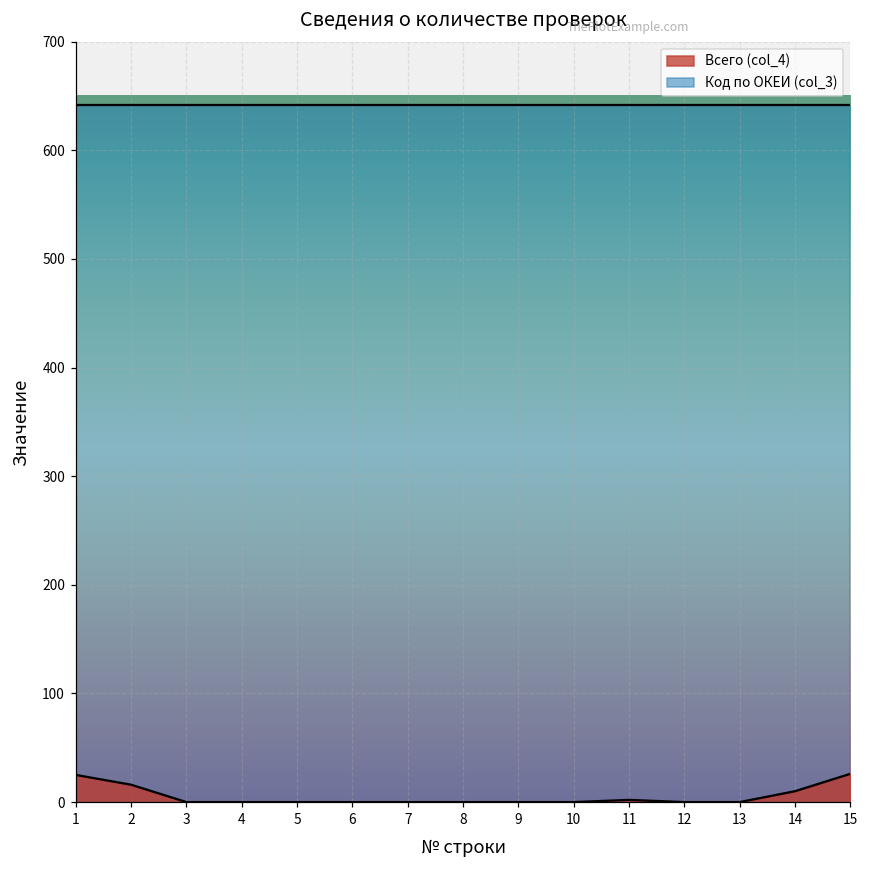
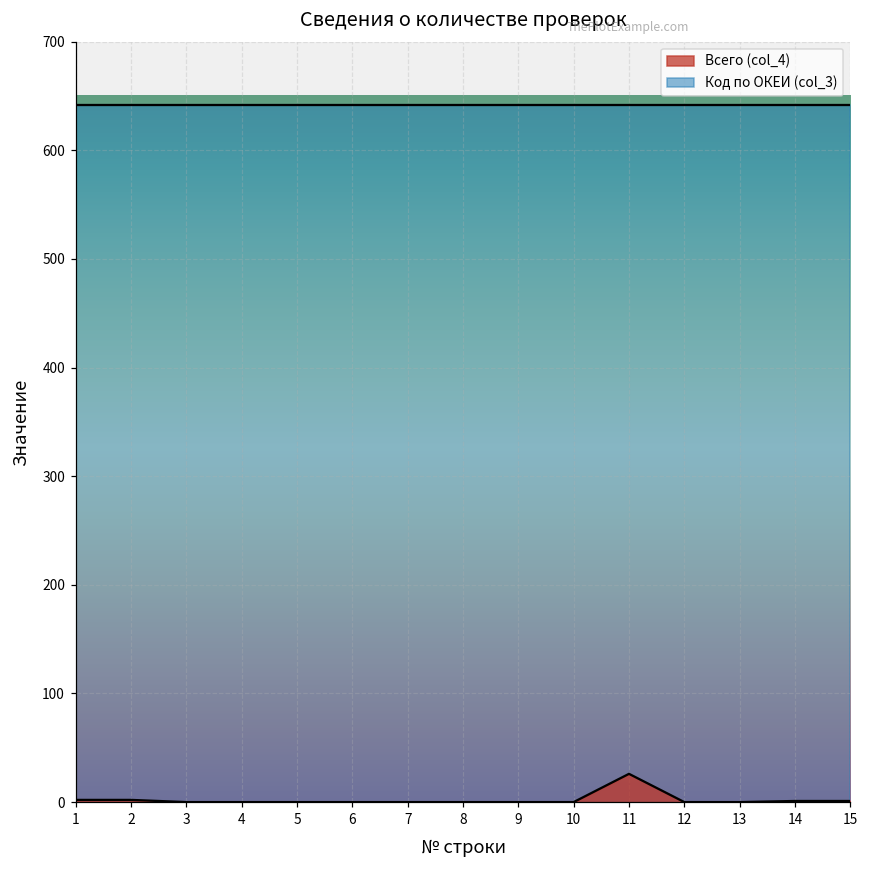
Всего (col_4), 1: 30 -> 0
Всего (col_4), 2: 20 -> 0
Всего (col_4), 11: 0 -> 30
Всего (col_4), 14: 10 -> 0
Всего (col_4), 15: 30 -> 0
